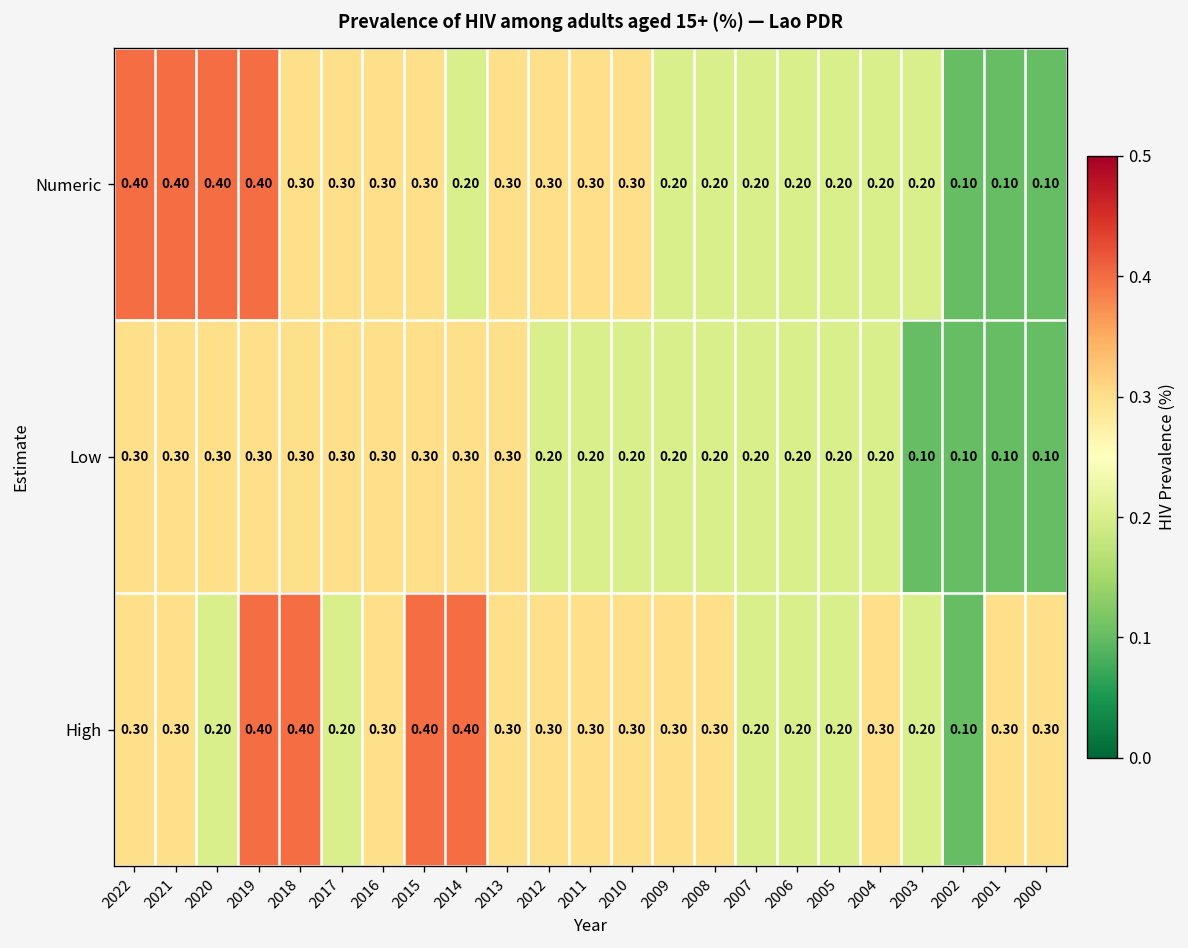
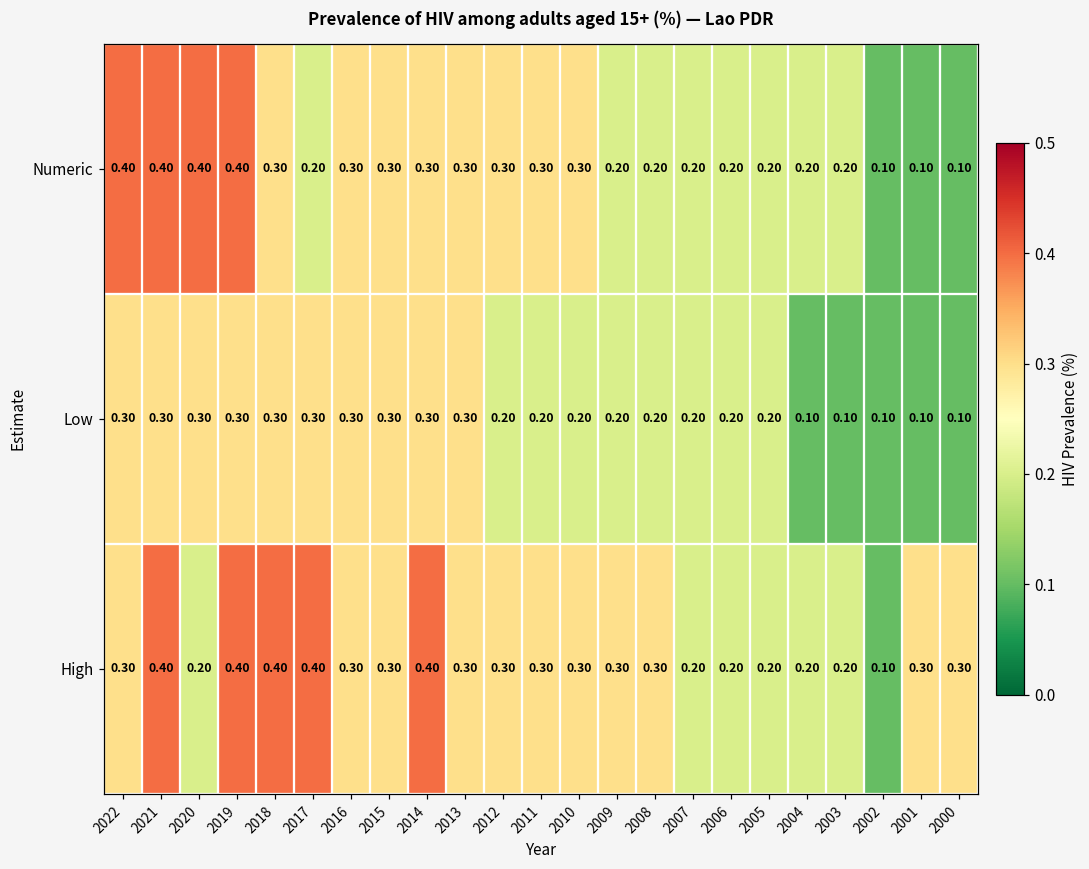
Numeric, 2017: 0.30 -> 0.20
Numeric, 2014: 0.20 -> 0.30
Low, 2004: 0.20 -> 0.10
High, 2021: 0.30 -> 0.40
High, 2017: 0.20 -> 0.40
High, 2015: 0.40 -> 0.30
High, 2004: 0.30 -> 0.20
